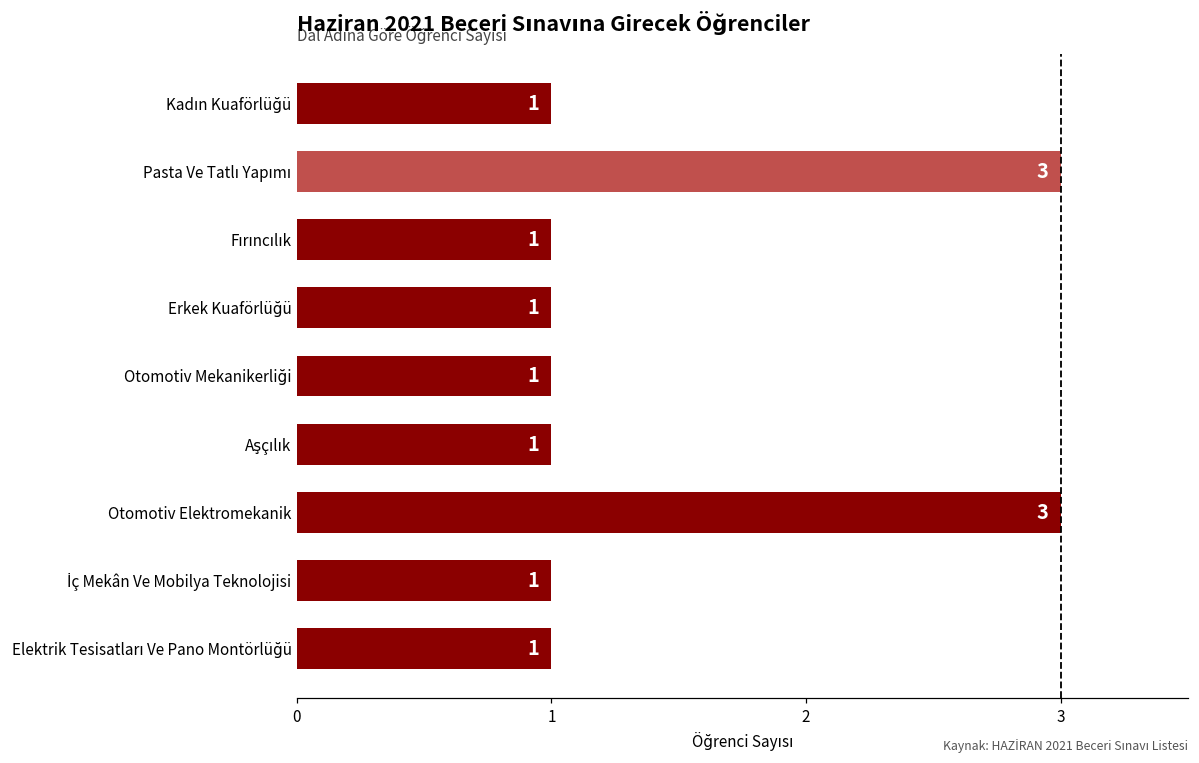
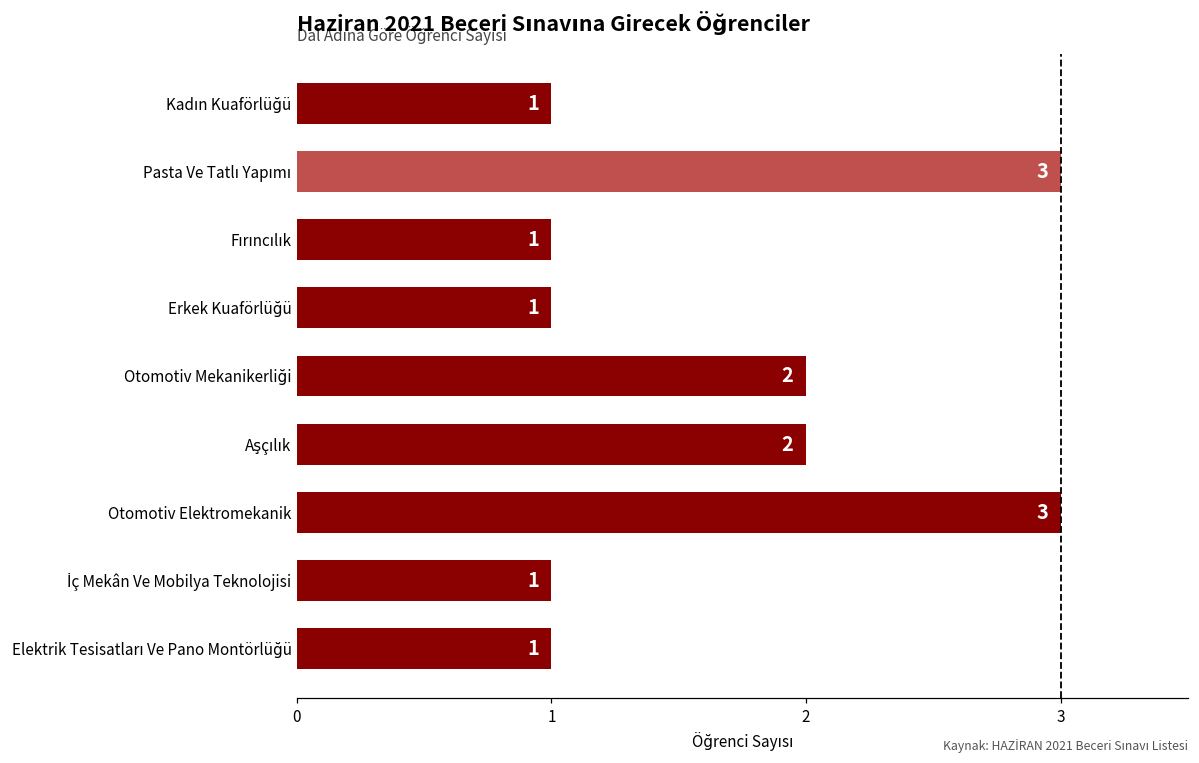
Otomotiv Mekanikerliği: 1 -> 2
Aşçılık: 1 -> 2
